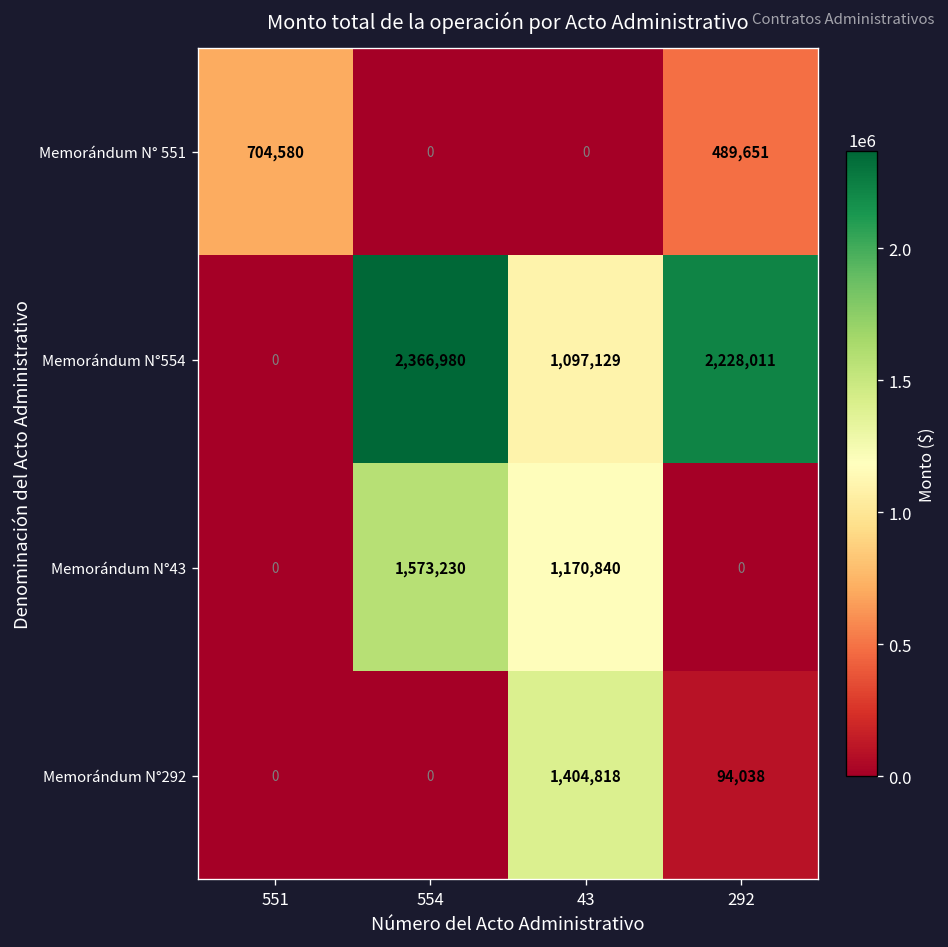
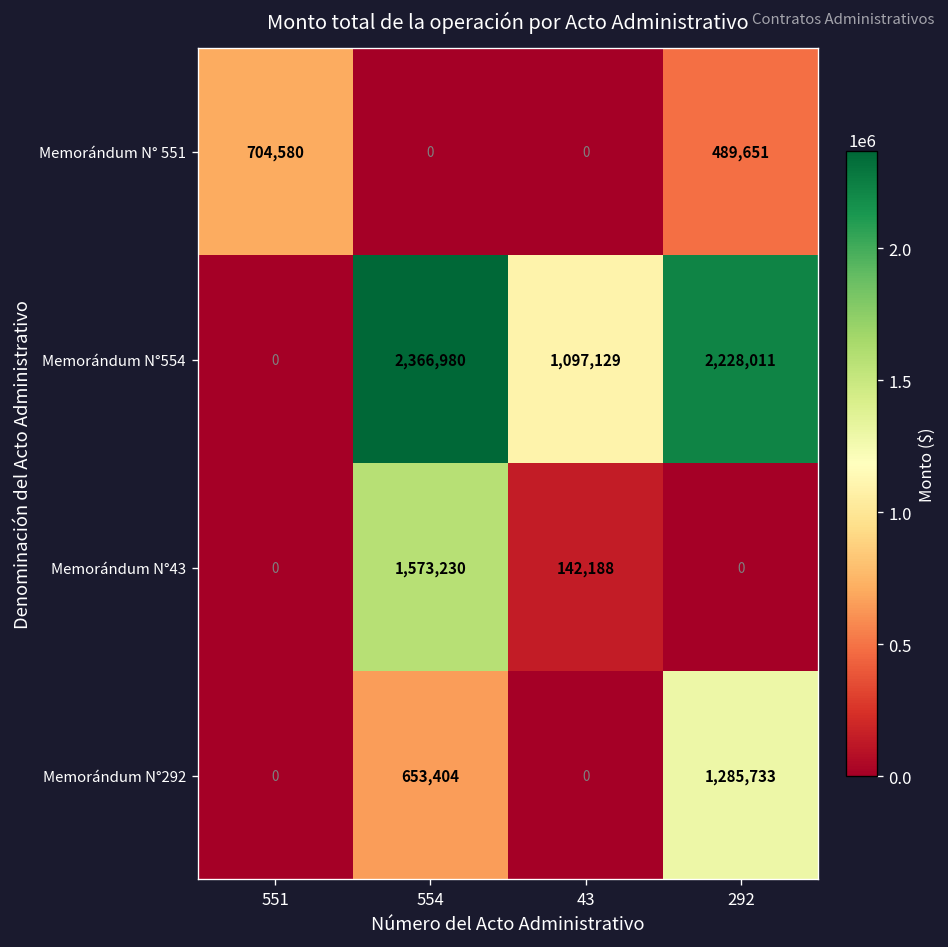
Memorándum N°43, 43: 1,170,840 -> 142,188
Memorándum N°292, 554: 0 -> 653,404
Memorándum N°292, 43: 1,404,818 -> 0
Memorándum N°292, 292: 94,038 -> 1,285,733
